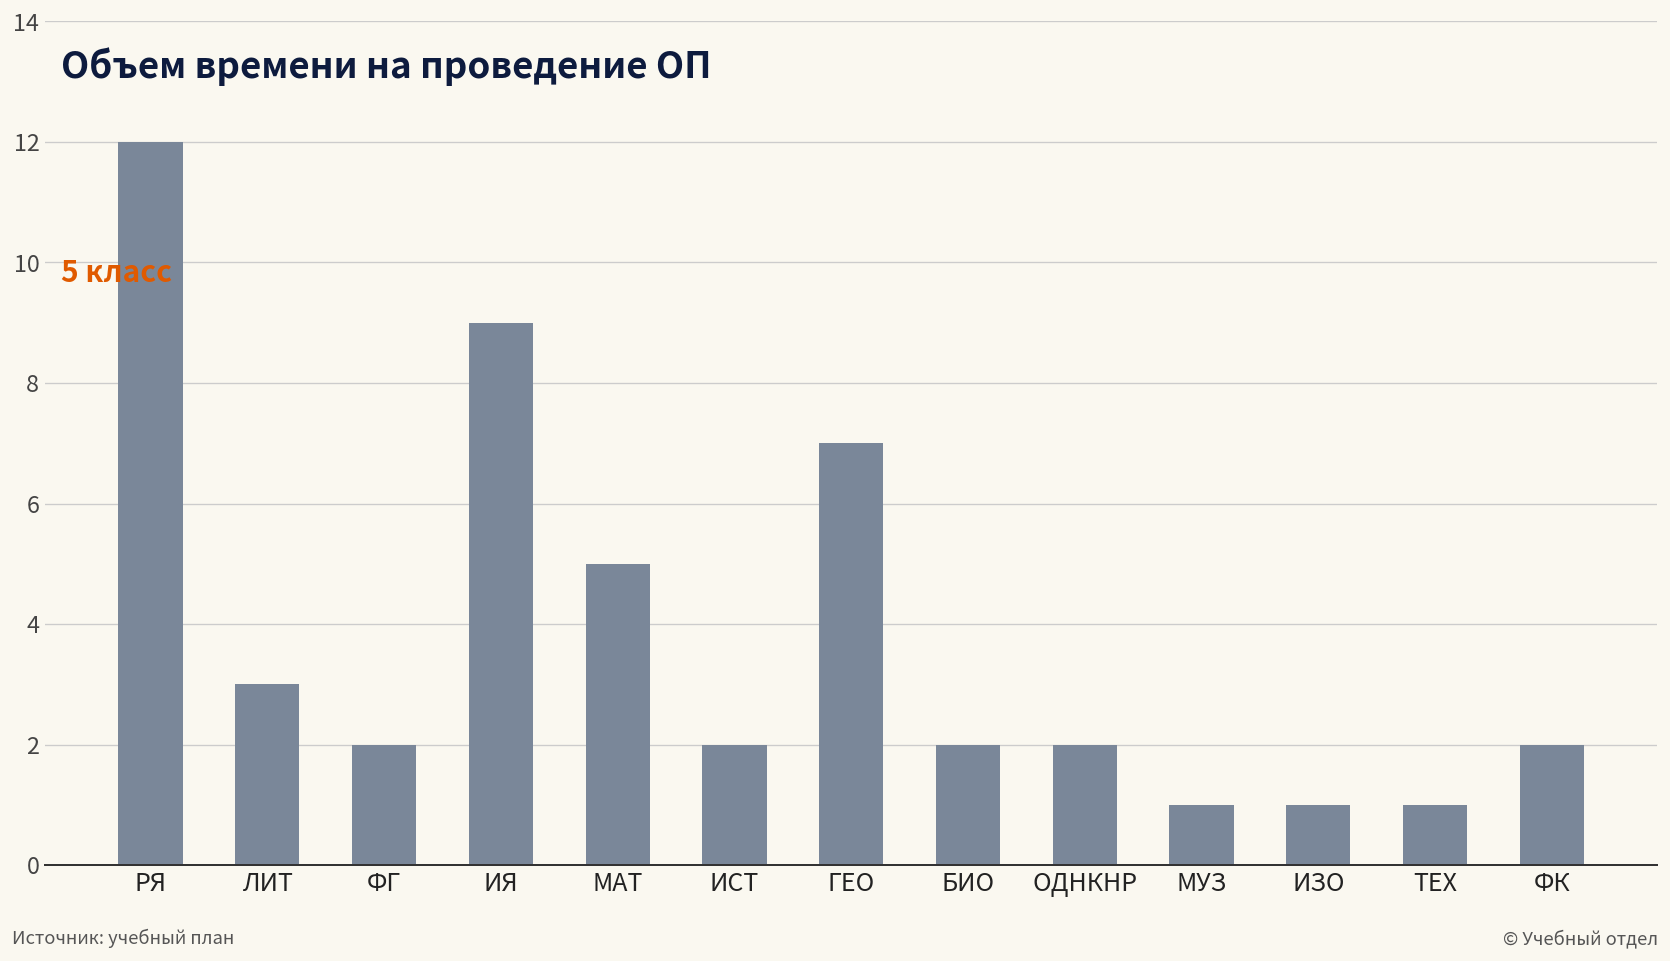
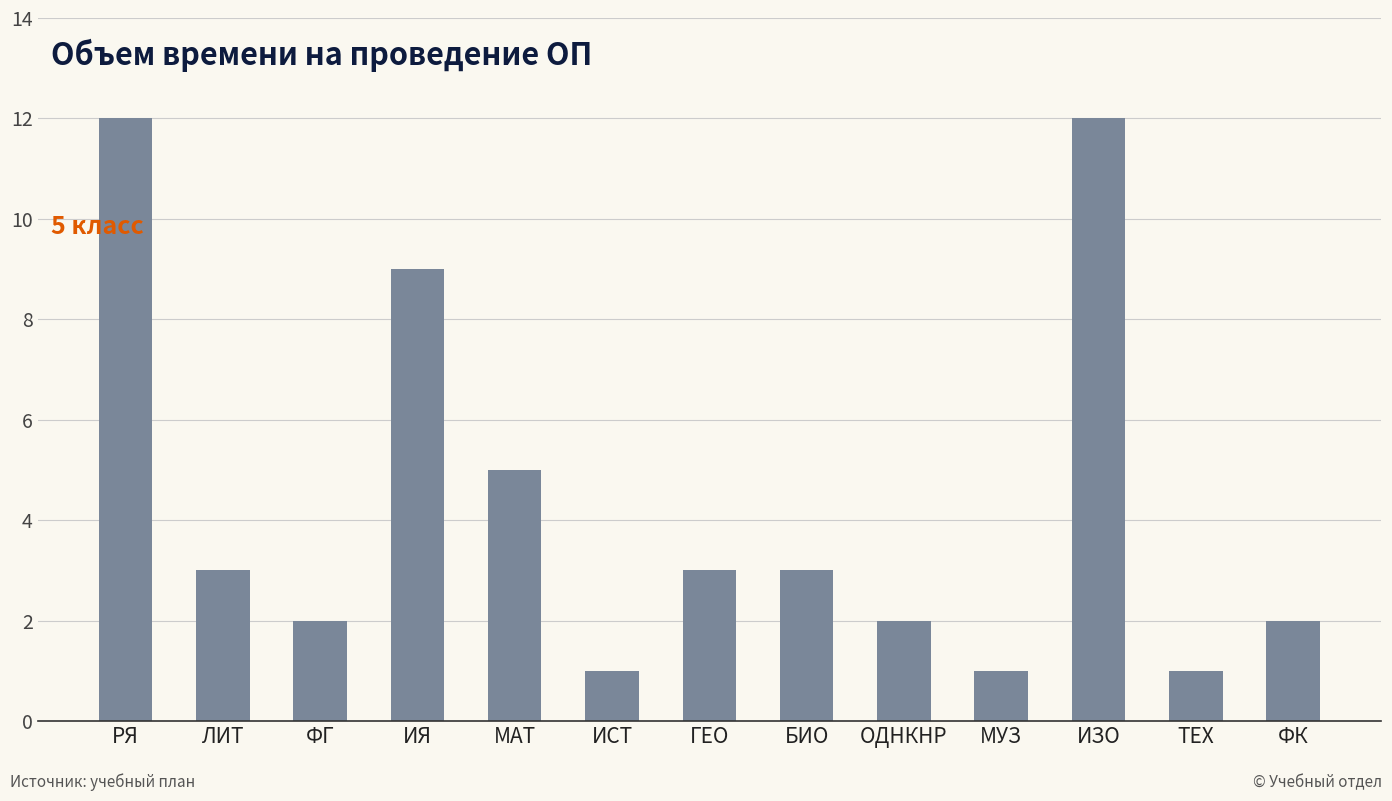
ИСТ: 2 -> 1
ГЕО: 7 -> 3
БИО: 2 -> 3
ИЗО: 1 -> 12
